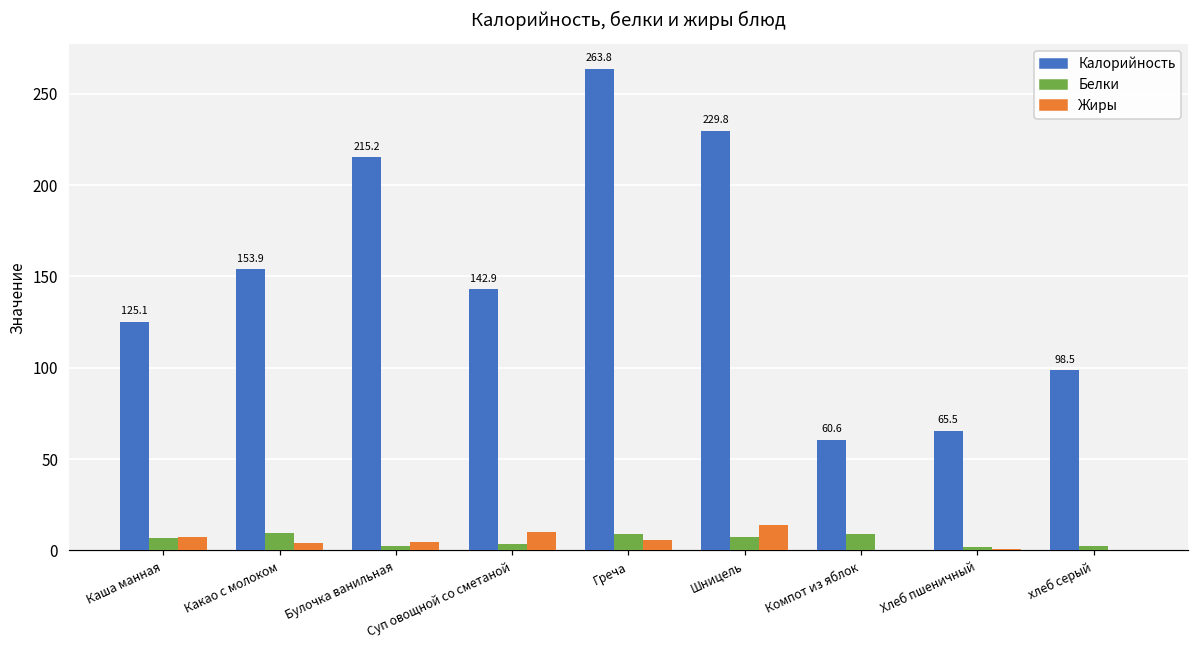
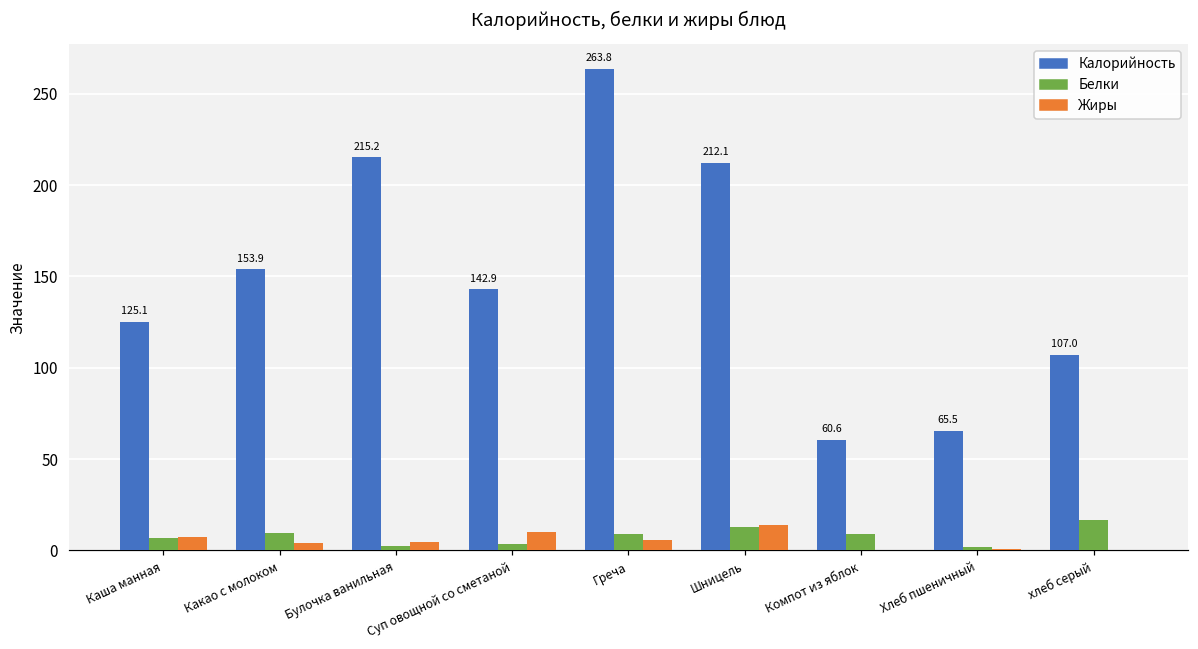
Калорийность, Шницель: 229.8 -> 212.1
Белки, Шницель: 7 -> 13
Калорийность, хлеб серый: 98.5 -> 107.0
Белки, хлеб серый: 2 -> 17
